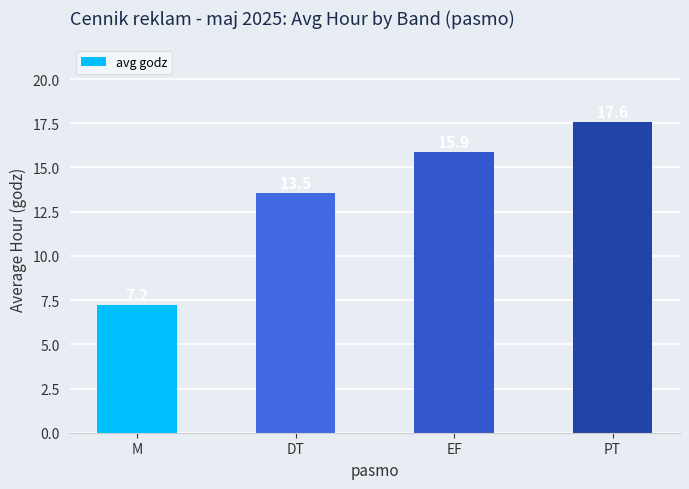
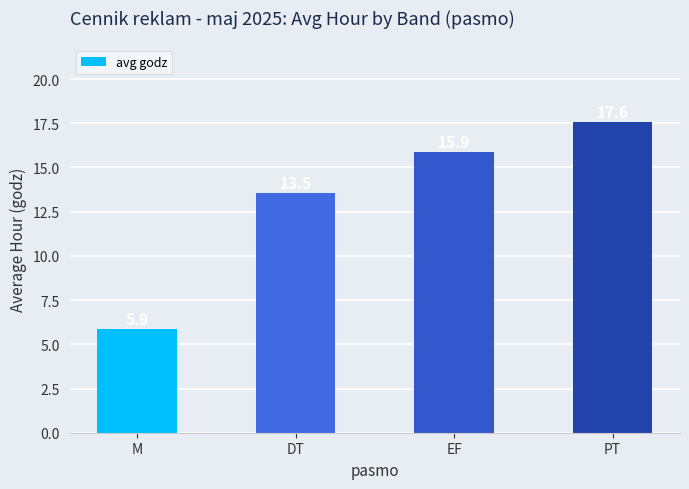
M: 7.3 -> 5.9
